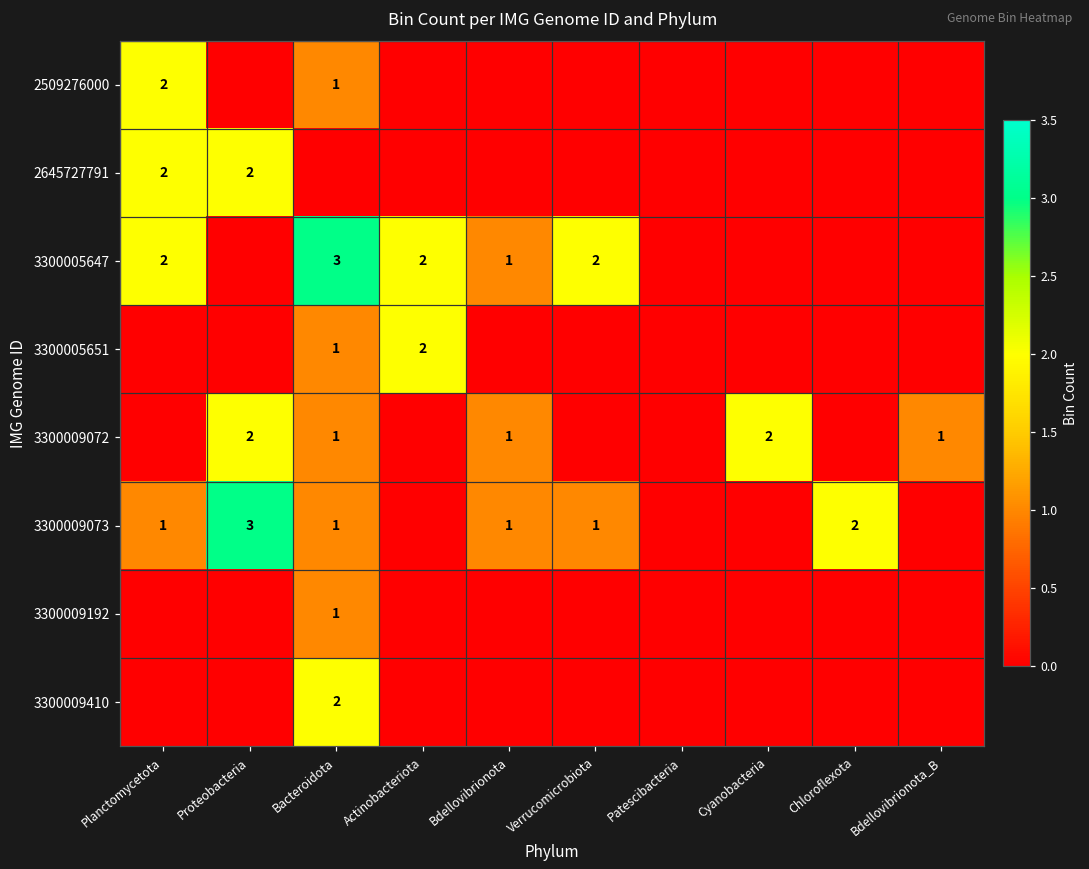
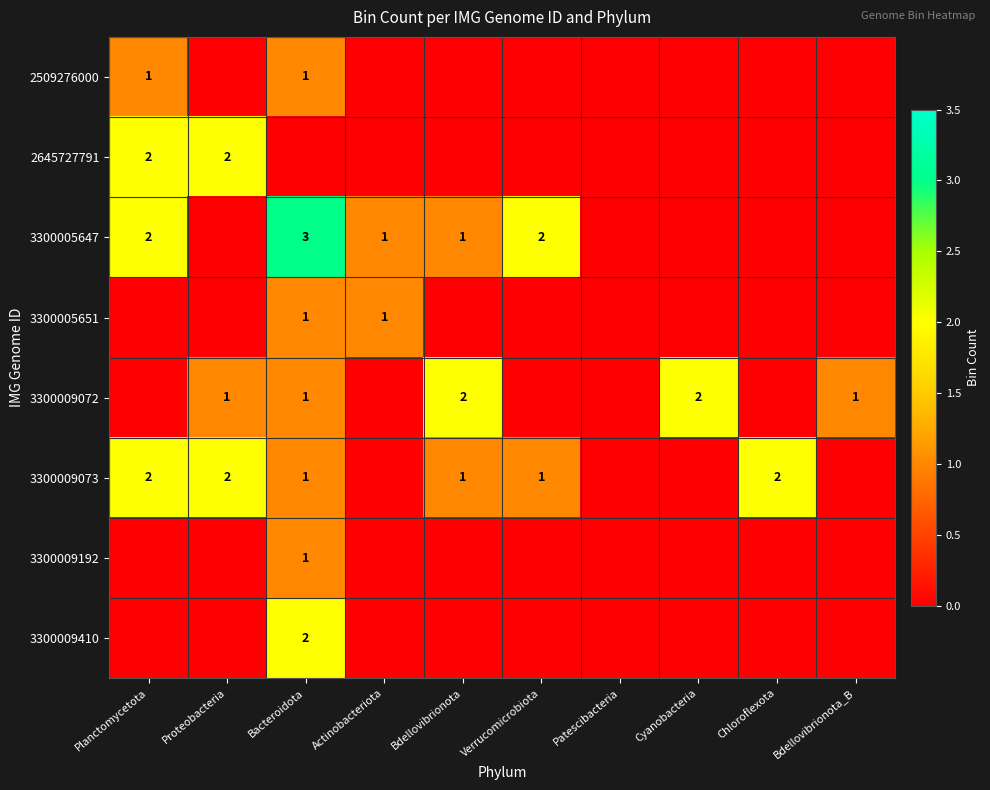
2509276000, Planctomycetota: 2 -> 1
3300005647, Actinobacteriota: 2 -> 1
3300005651, Actinobacteriota: 2 -> 1
3300009072, Proteobacteria: 2 -> 1
3300009072, Bdellovibrionota: 1 -> 2
3300009073, Planctomycetota: 1 -> 2
3300009073, Proteobacteria: 3 -> 2
